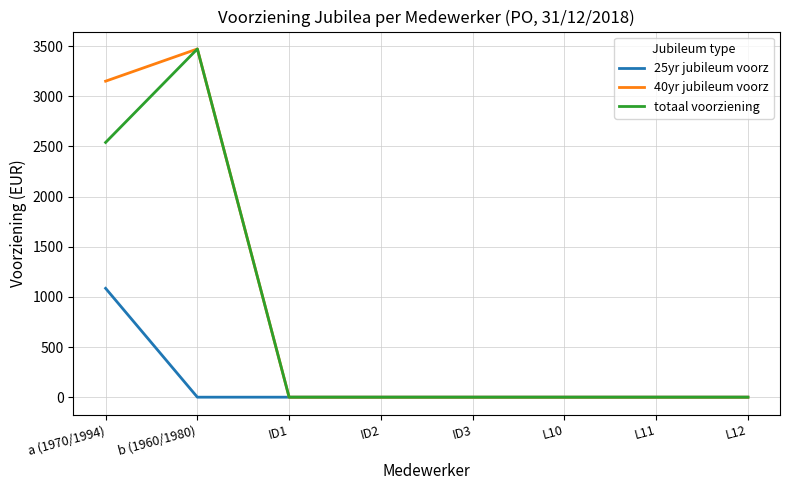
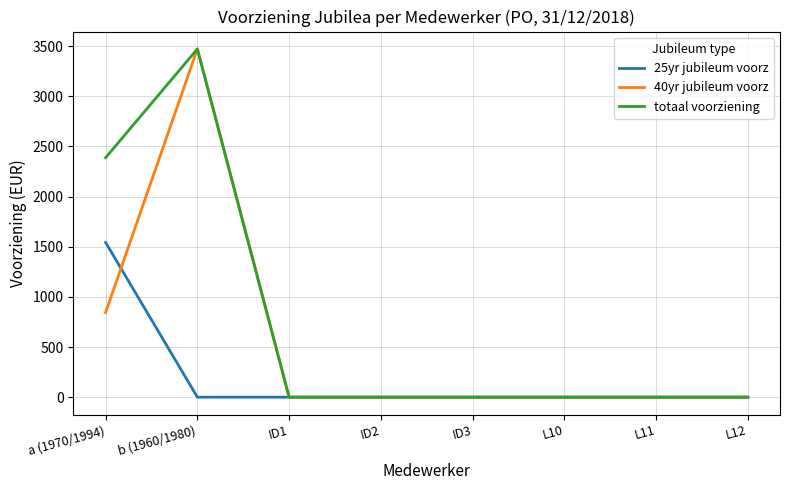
25yr jubileum voorz, a (1970/1994): 1080 -> 1540
40yr jubileum voorz, a (1970/1994): 3150 -> 840
totaal voorziening, a (1970/1994): 2540 -> 2390
